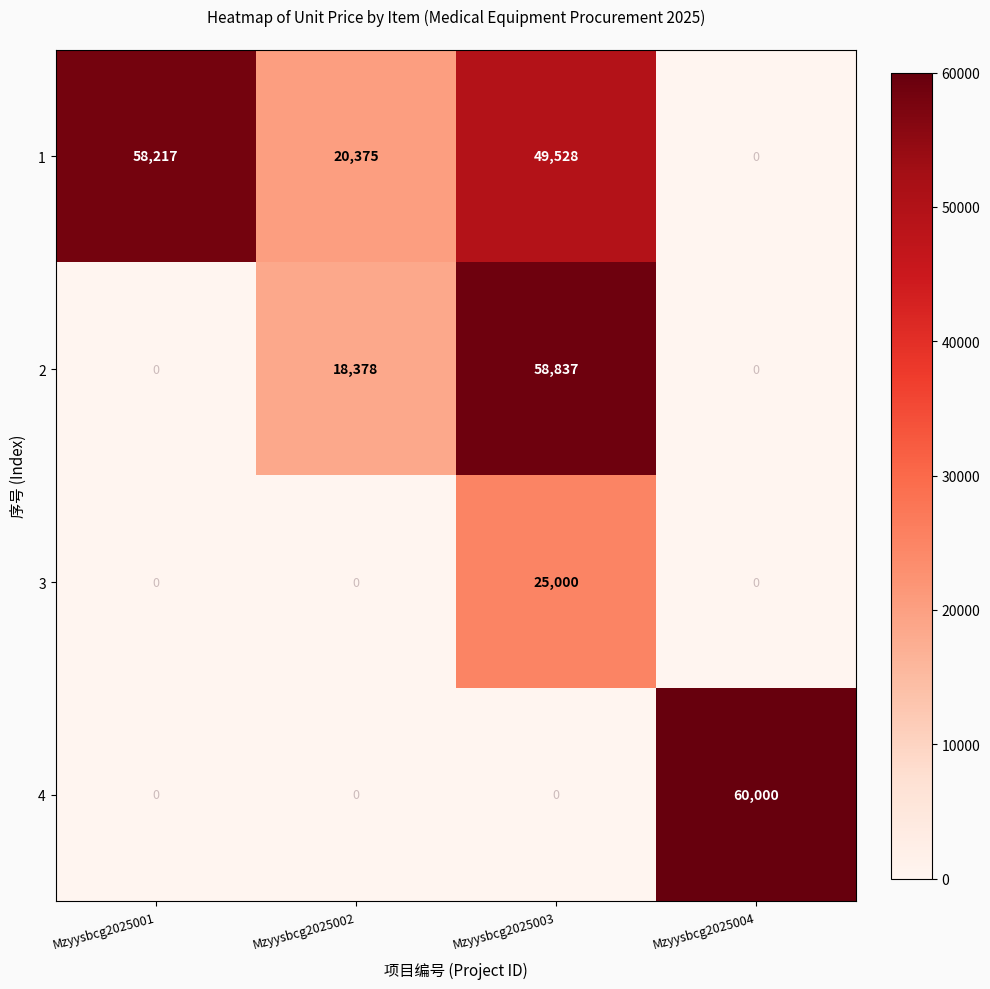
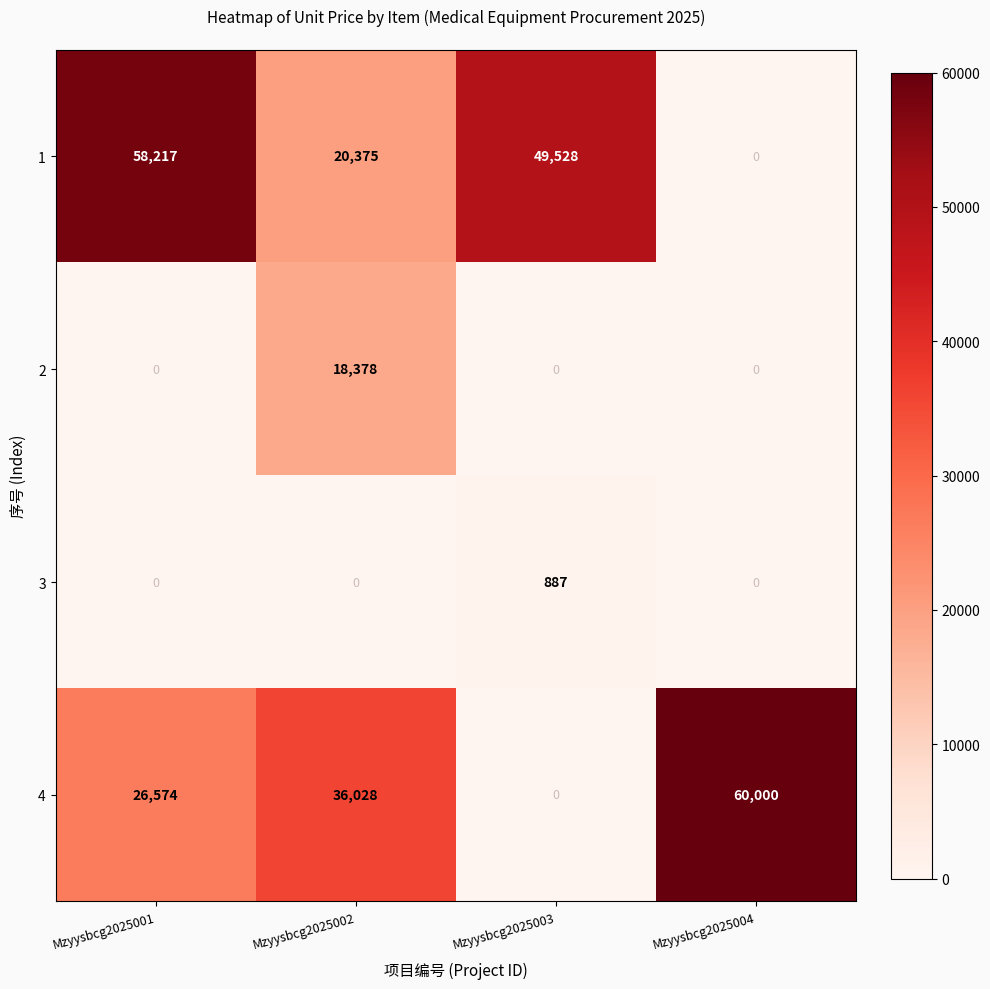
2, Mzyysbcg2025003: 58,837 -> 0
3, Mzyysbcg2025003: 25,000 -> 887
4, Mzyysbcg2025001: 0 -> 26,574
4, Mzyysbcg2025002: 0 -> 36,028
